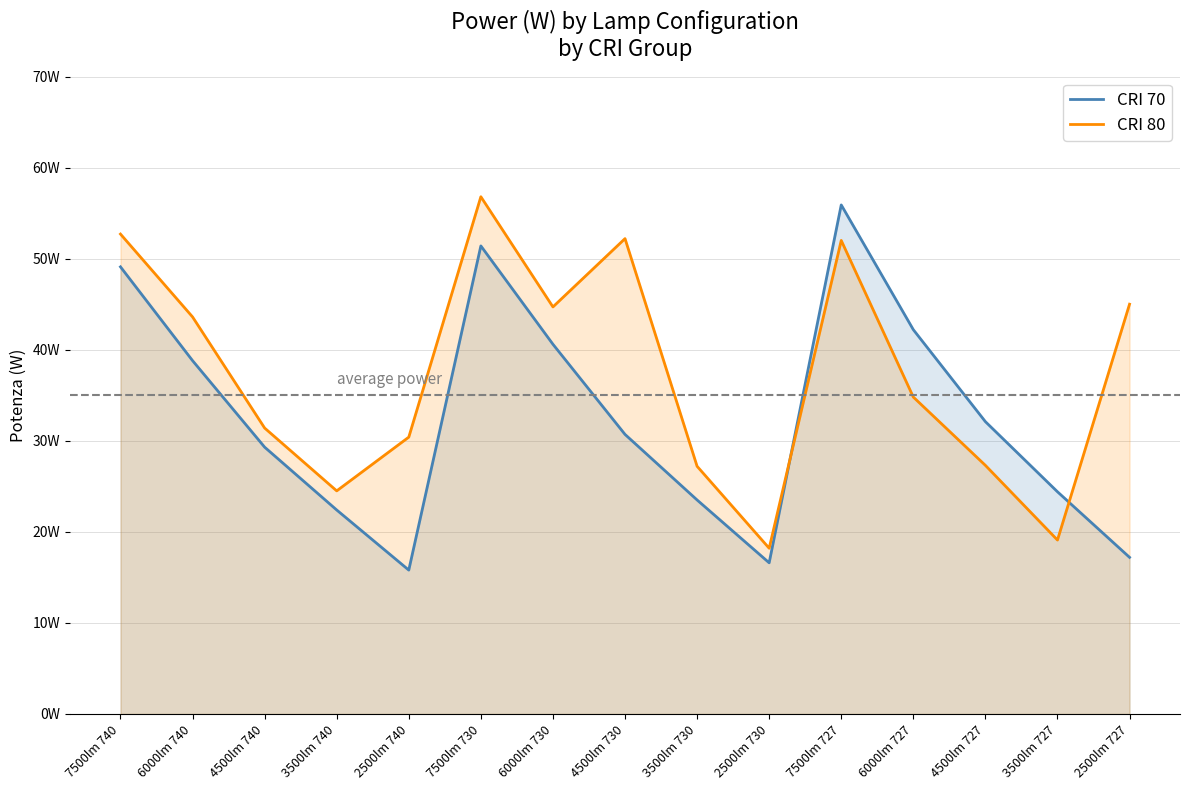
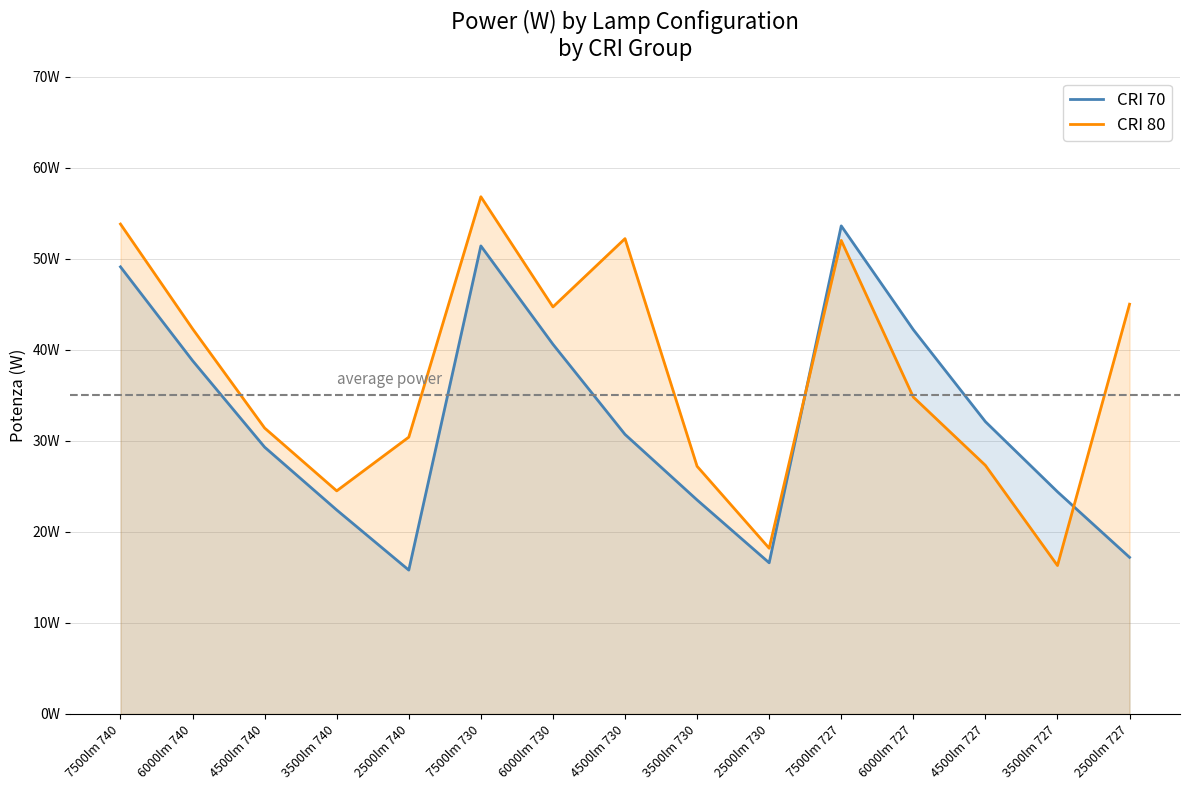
CRI 80, 7500lm 740: 53W -> 54W
CRI 80, 6000lm 740: 44W -> 42W
CRI 70, 7500lm 727: 56W -> 54W
CRI 80, 3500lm 727: 19W -> 16W
